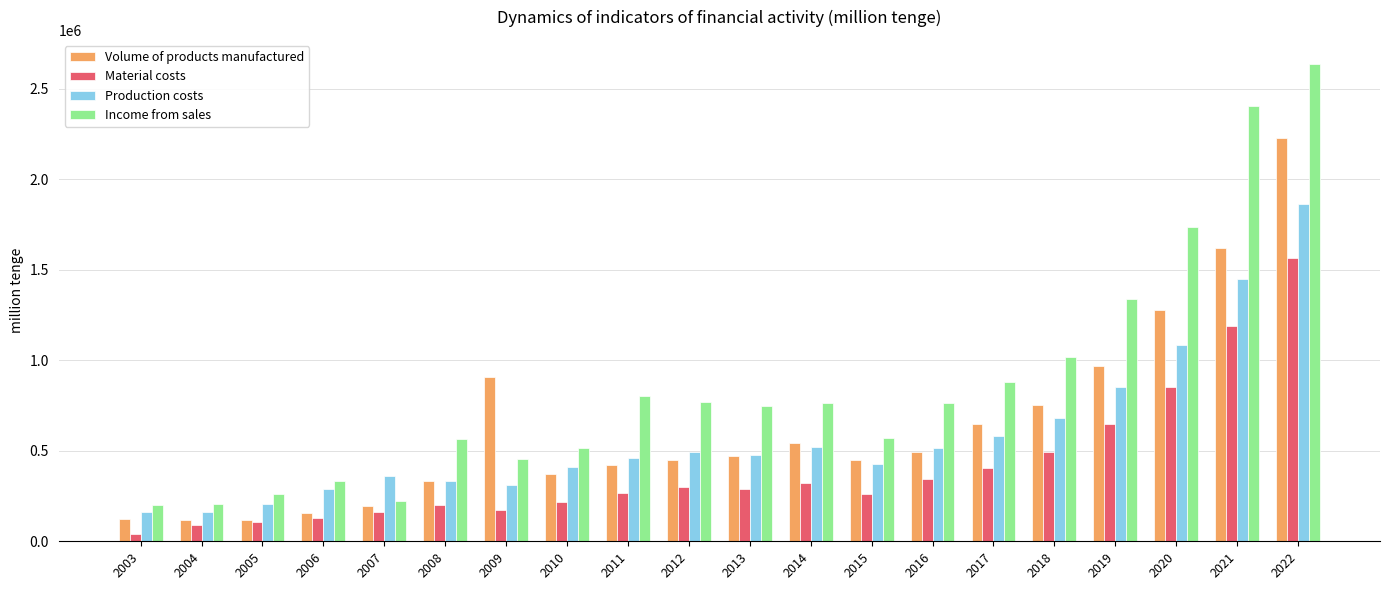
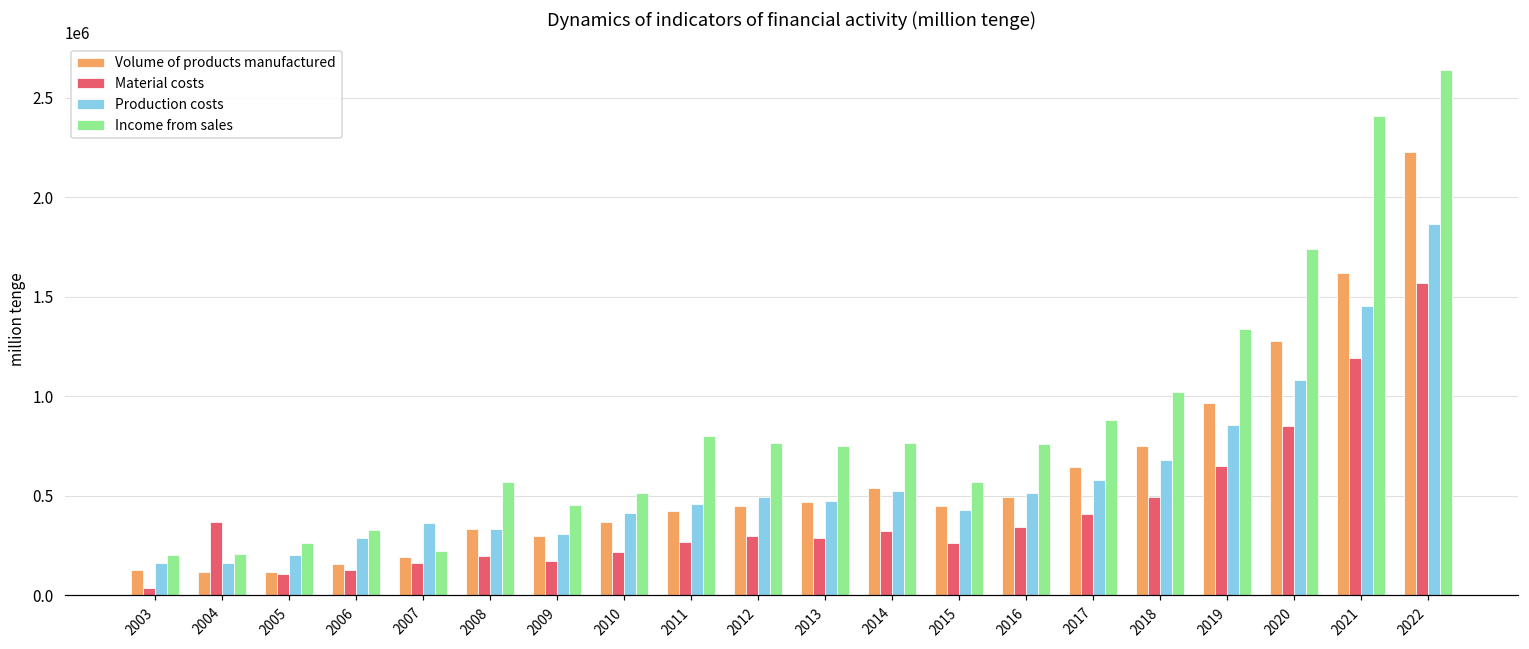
Material costs, 2004: 90000 -> 370000
Volume of products manufactured, 2009: 910000 -> 300000
